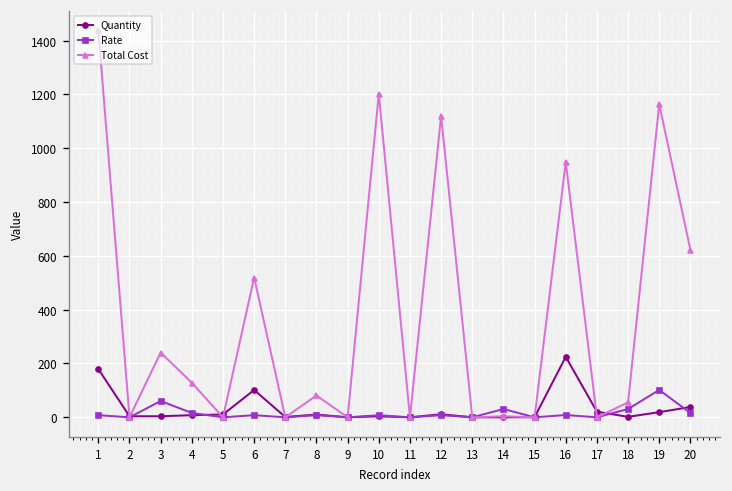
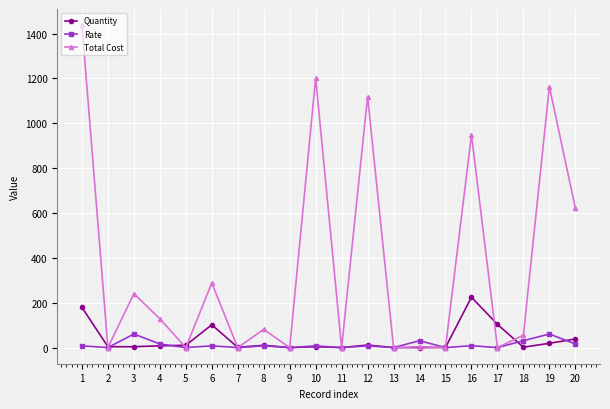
Total Cost, 6: 520 -> 290
Quantity, 17: 20 -> 100
Rate, 19: 100 -> 60
